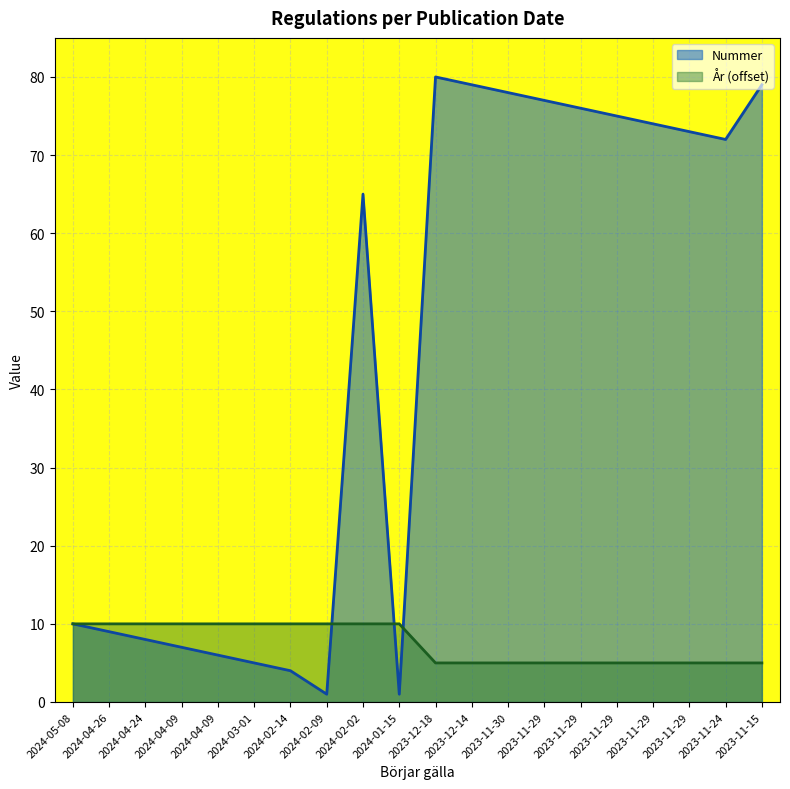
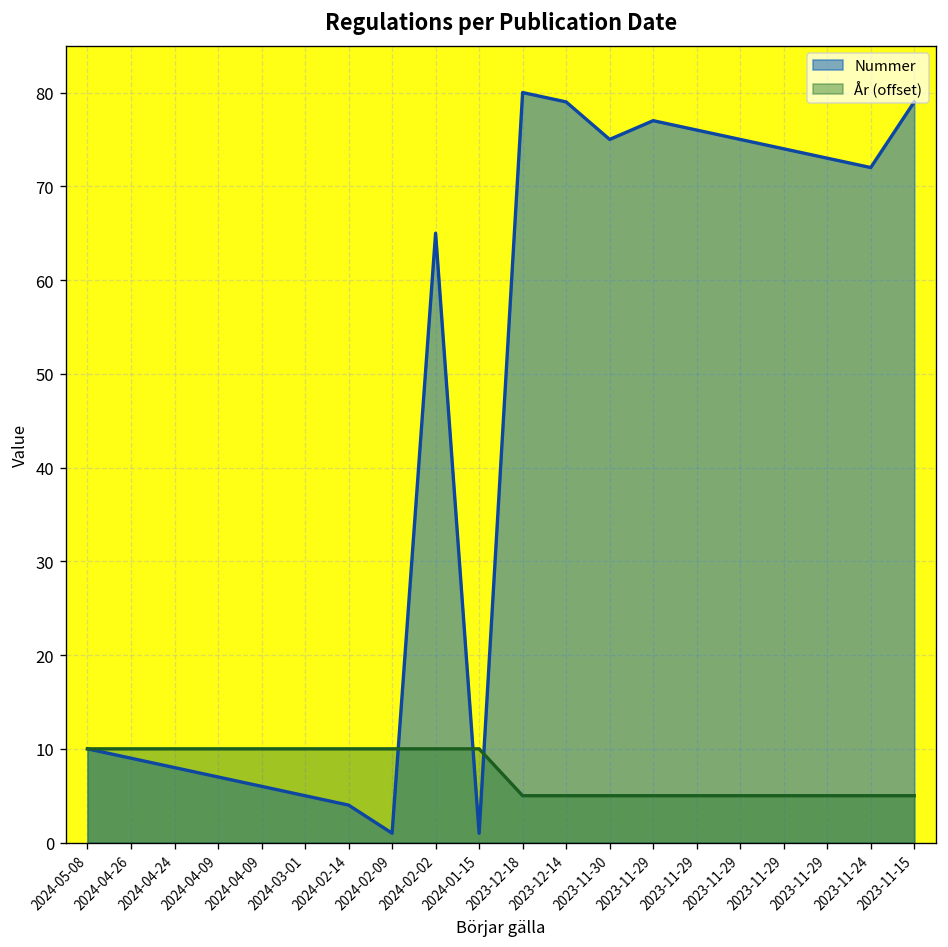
Nummer, 2023-11-30: 78 -> 75
